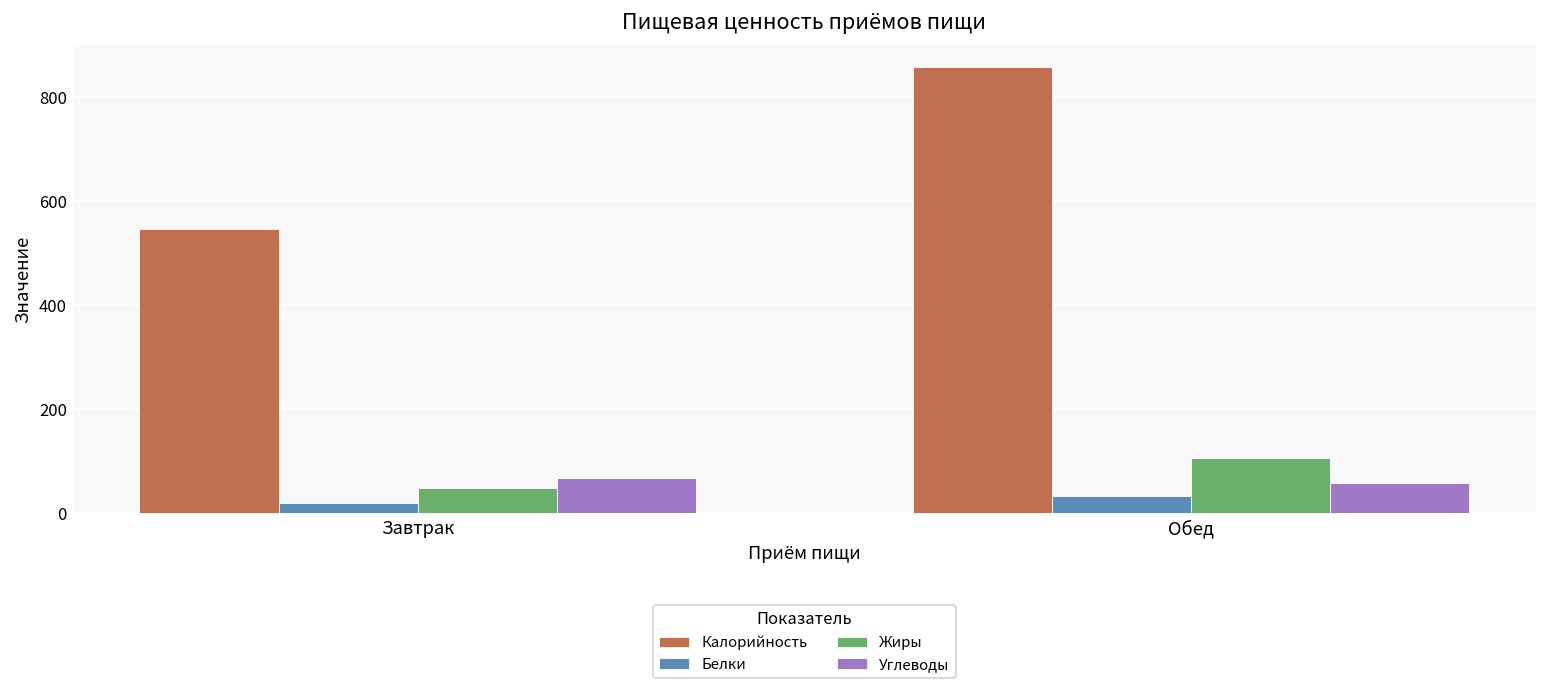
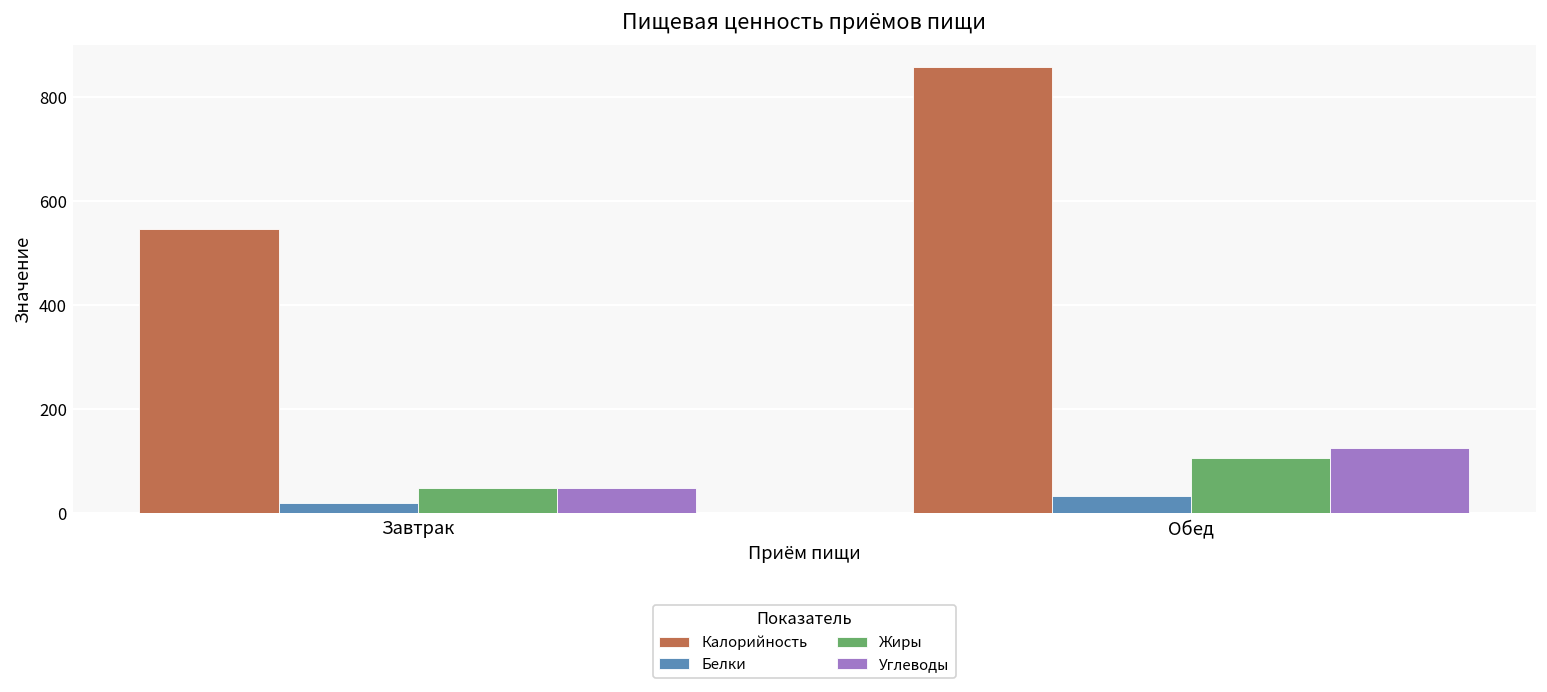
Углеводы, Завтрак: 70 -> 50
Углеводы, Обед: 60 -> 130
